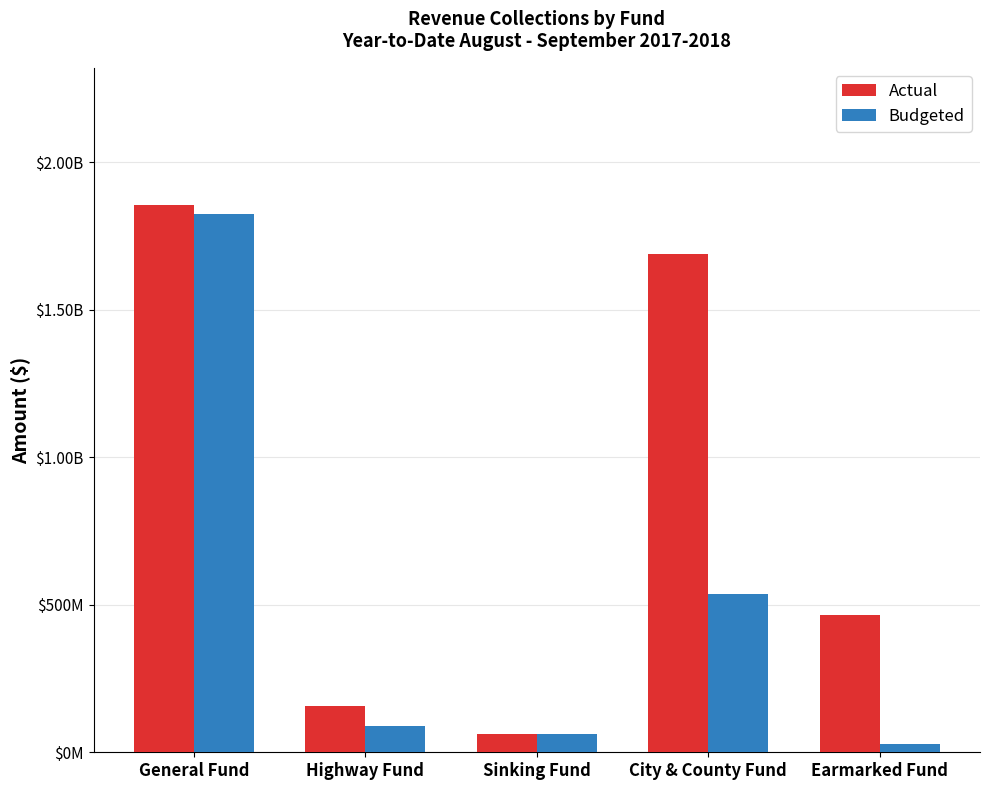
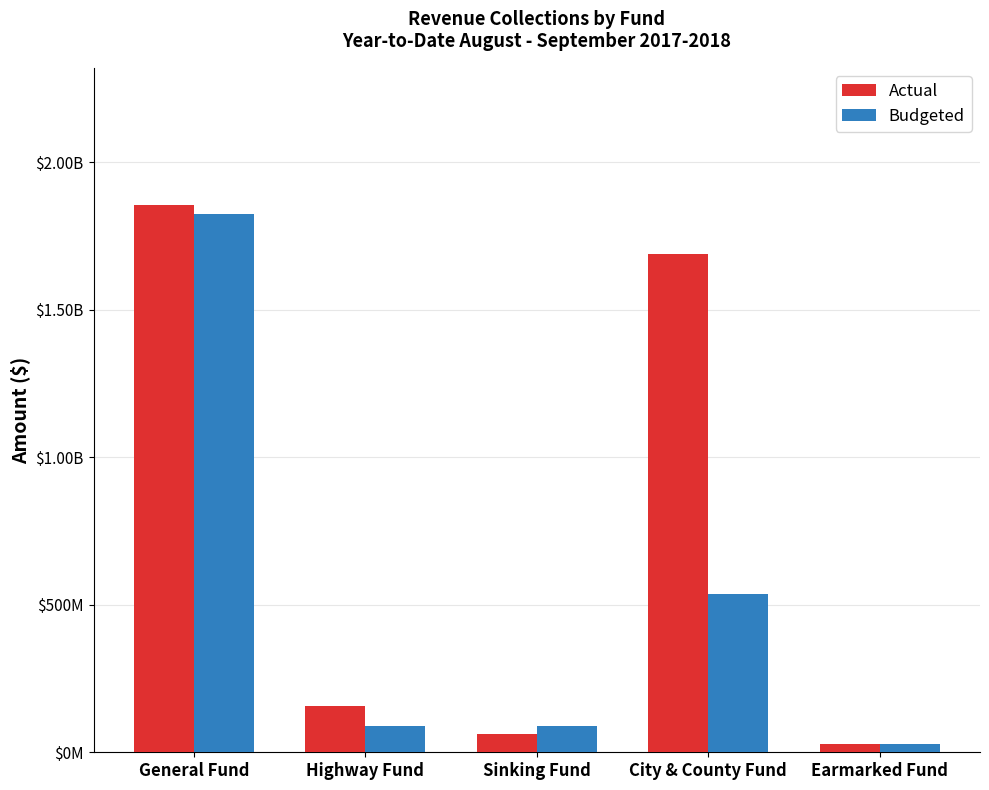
Budgeted, Sinking Fund: $60000000 -> $90000000
Actual, Earmarked Fund: $470000000 -> $30000000
